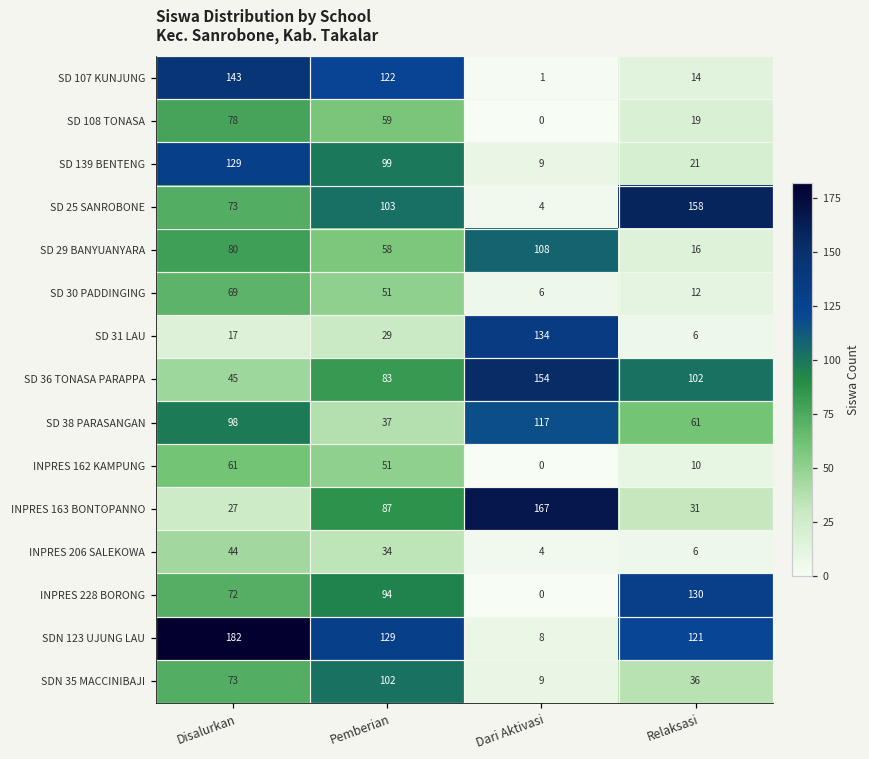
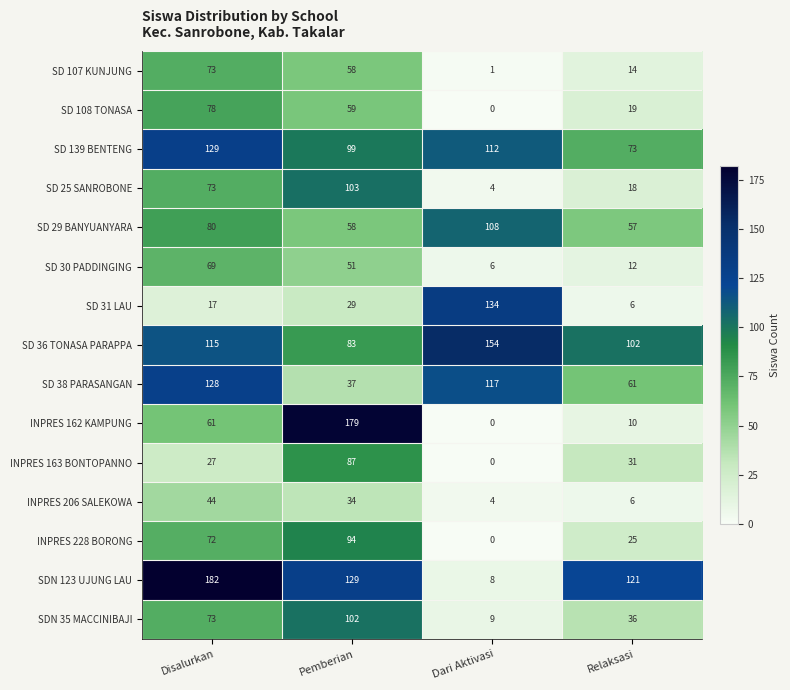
SD 107 KUNJUNG, Disalurkan: 143 -> 73
SD 107 KUNJUNG, Pemberian: 122 -> 58
SD 139 BENTENG, Dari Aktivasi: 9 -> 112
SD 139 BENTENG, Relaksasi: 21 -> 73
SD 25 SANROBONE, Relaksasi: 158 -> 18
SD 29 BANYUANYARA, Relaksasi: 16 -> 57
SD 36 TONASA PARAPPA, Disalurkan: 45 -> 115
SD 38 PARASANGAN, Disalurkan: 98 -> 128
INPRES 162 KAMPUNG, Pemberian: 51 -> 179
INPRES 163 BONTOPANNO, Dari Aktivasi: 167 -> 0
INPRES 228 BORONG, Relaksasi: 130 -> 25
